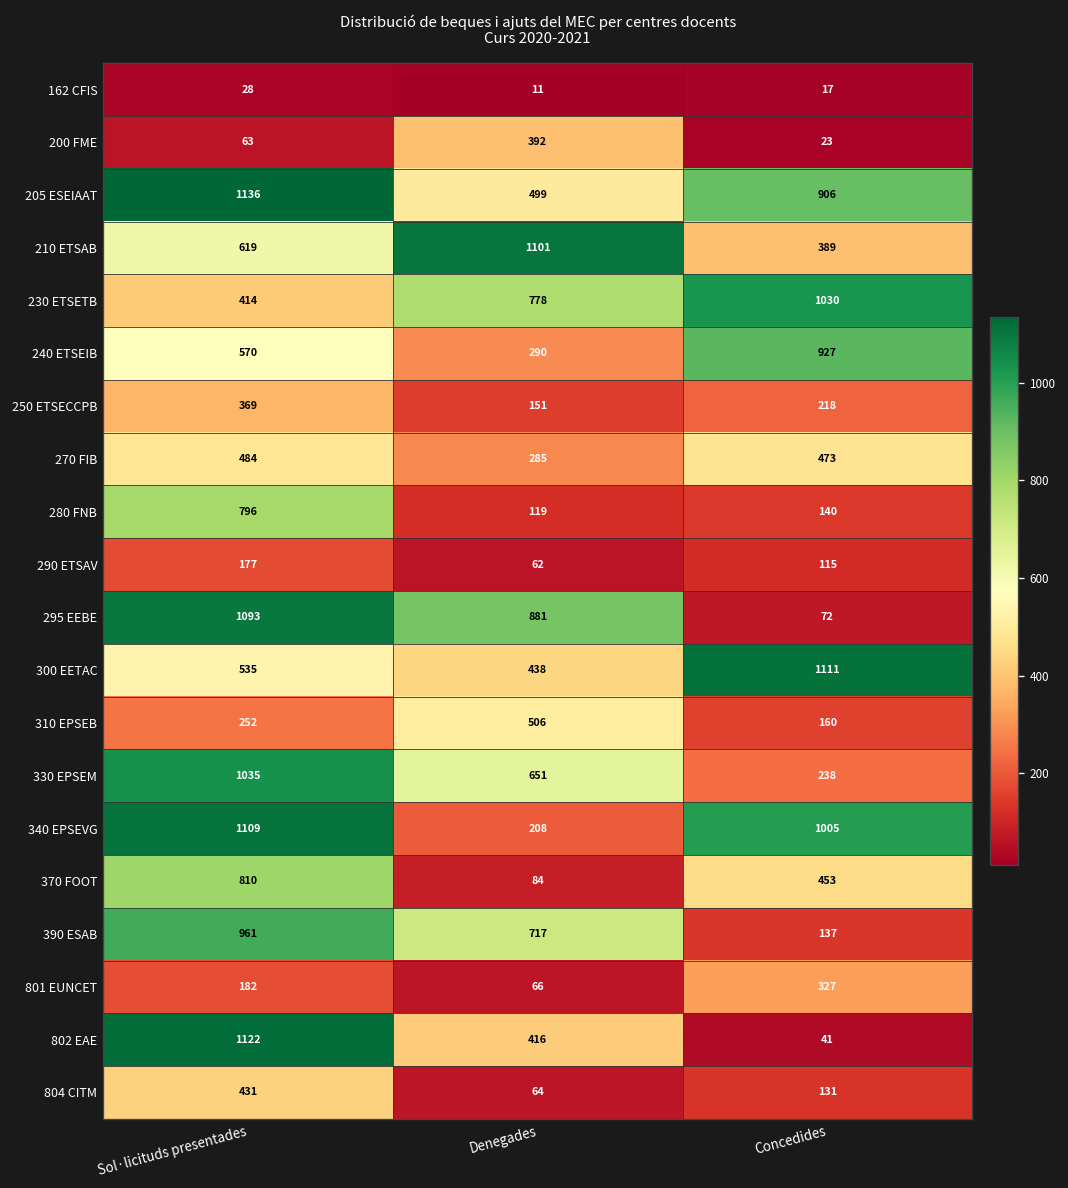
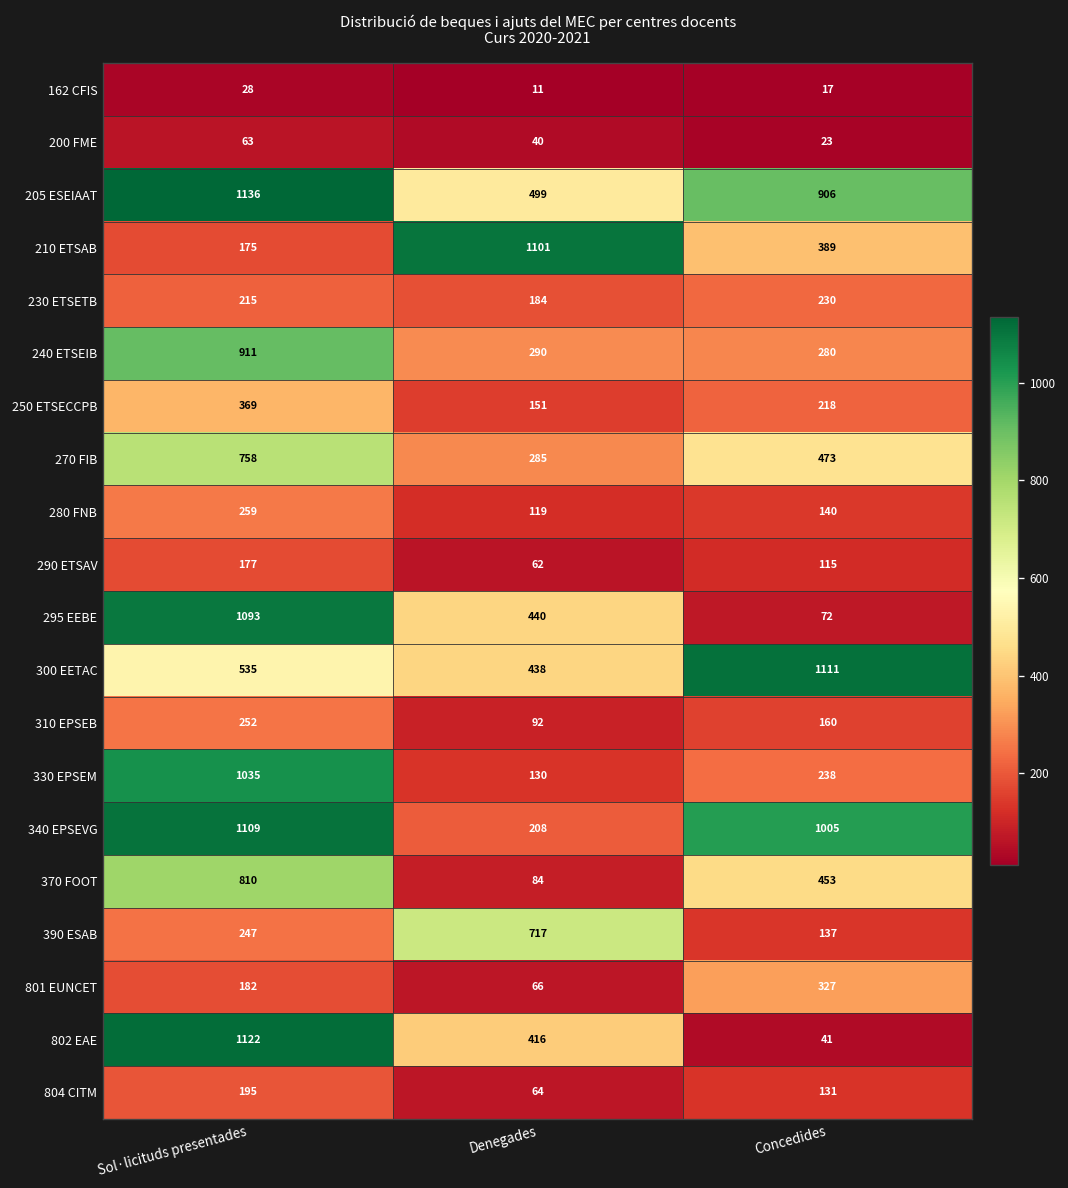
200 FME, Denegades: 392 -> 40
210 ETSAB, Sol·licituds presentades: 619 -> 175
230 ETSETB, Sol·licituds presentades: 414 -> 215
230 ETSETB, Denegades: 778 -> 184
230 ETSETB, Concedides: 1030 -> 230
240 ETSEIB, Sol·licituds presentades: 570 -> 911
240 ETSEIB, Concedides: 927 -> 280
270 FIB, Sol·licituds presentades: 484 -> 758
280 FNB, Sol·licituds presentades: 796 -> 259
295 EEBE, Denegades: 881 -> 440
310 EPSEB, Denegades: 506 -> 92
330 EPSEM, Denegades: 651 -> 130
390 ESAB, Sol·licituds presentades: 961 -> 247
804 CITM, Sol·licituds presentades: 431 -> 195
